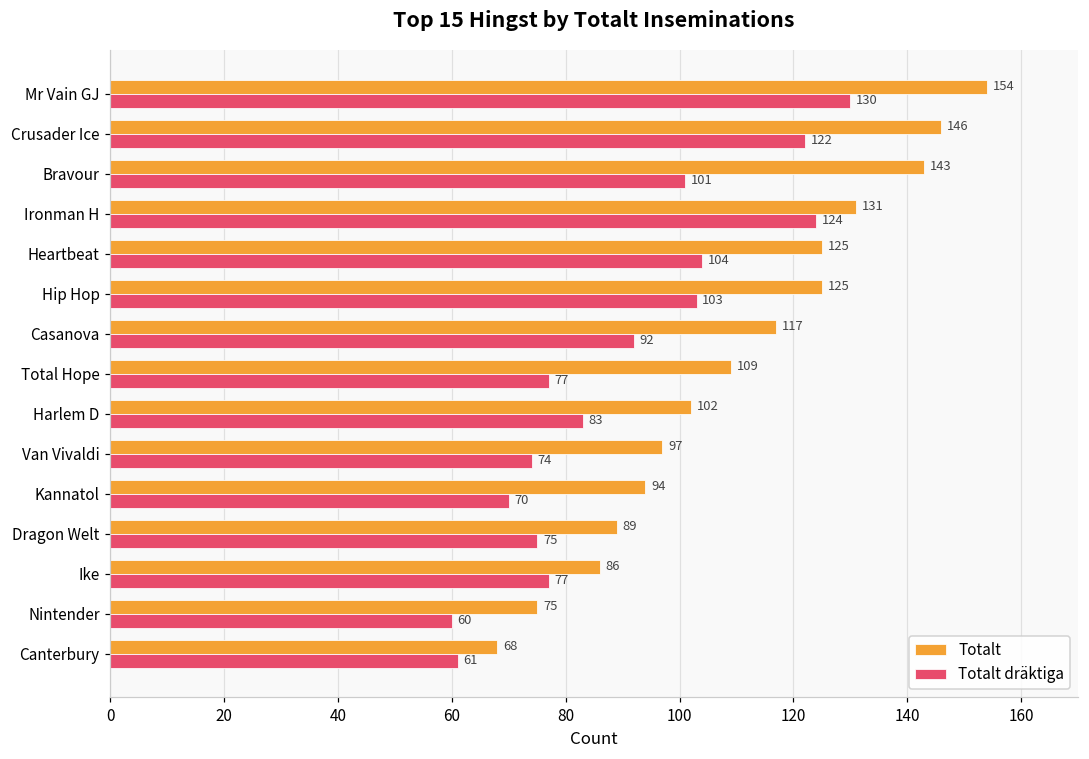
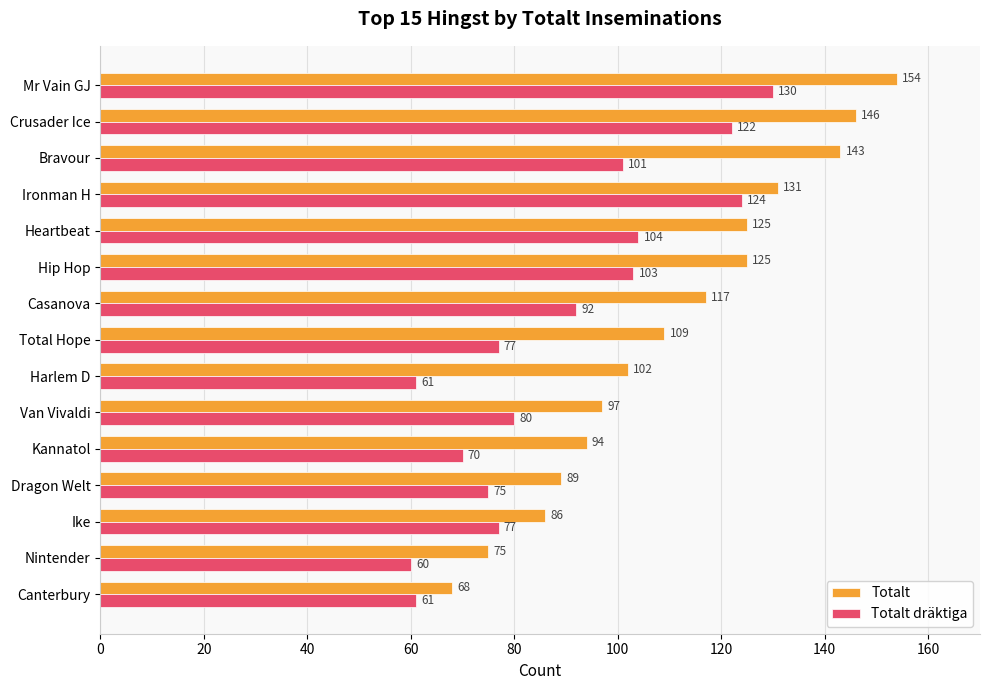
Totalt dräktiga, Harlem D: 83 -> 61
Totalt dräktiga, Van Vivaldi: 74 -> 80
